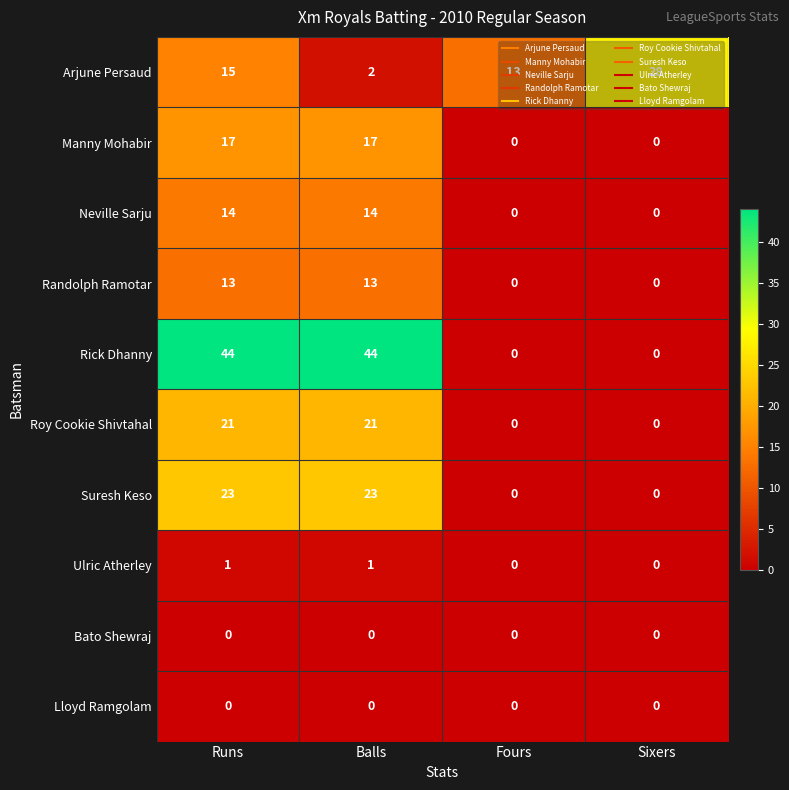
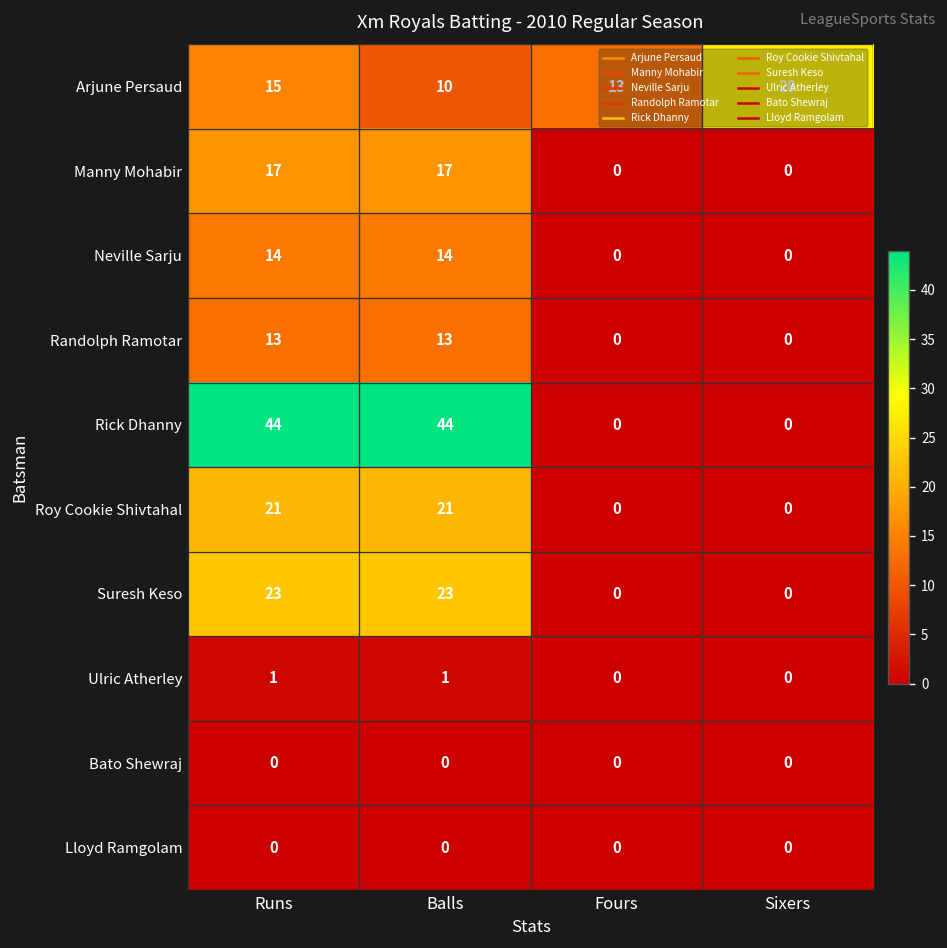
Arjune Persaud, Balls: 2 -> 10
